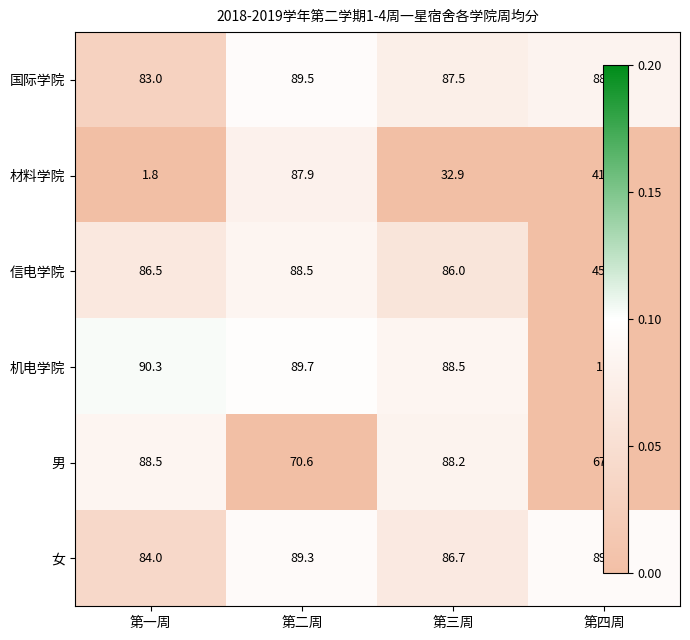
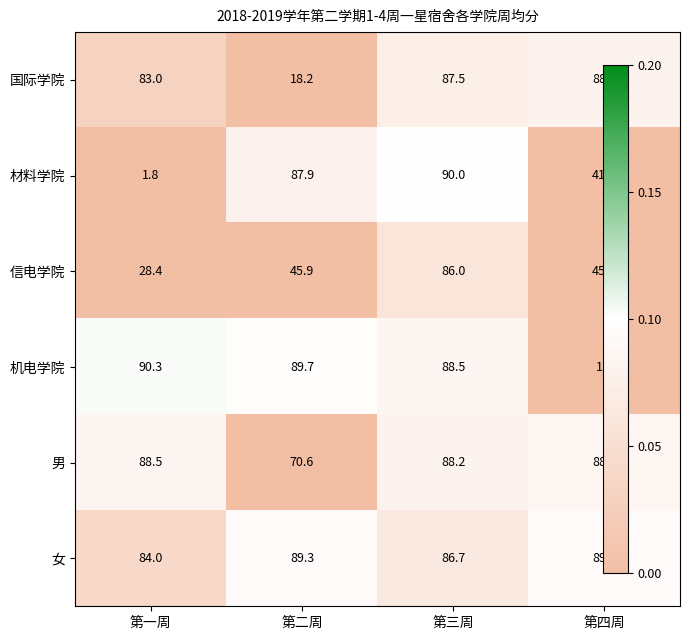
国际学院, 第二周: 89.5 -> 18.2
材料学院, 第三周: 32.9 -> 90.0
信电学院, 第一周: 86.5 -> 28.4
信电学院, 第二周: 88.5 -> 45.9
男, 第四周: 67.9 -> 88.6
